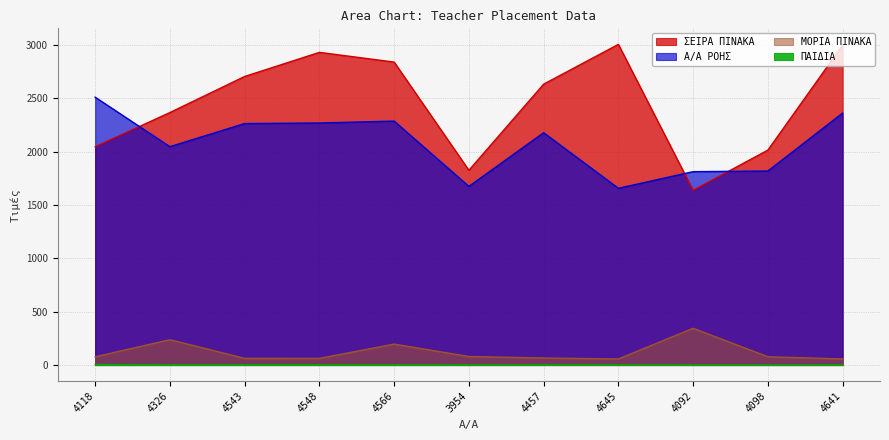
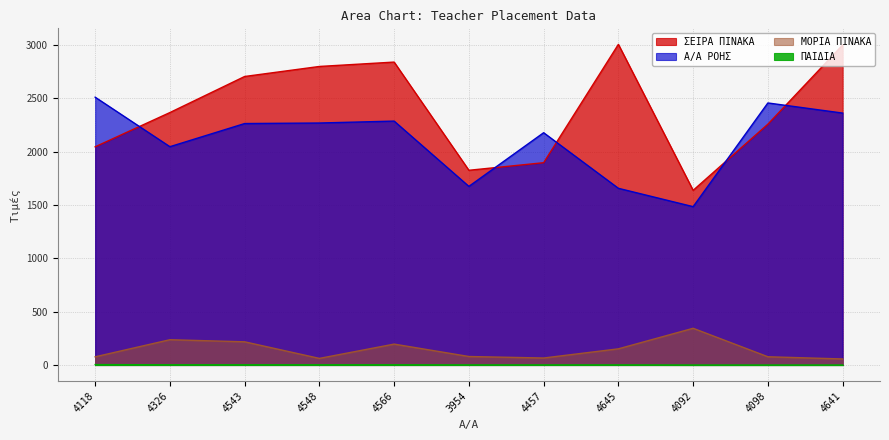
ΜΟΡΙΑ ΠΙΝΑΚΑ, 4543: 60 -> 220
ΣΕΙΡΑ ΠΙΝΑΚΑ, 4548: 2930 -> 2800
ΣΕΙΡΑ ΠΙΝΑΚΑ, 4457: 2630 -> 1900
ΜΟΡΙΑ ΠΙΝΑΚΑ, 4645: 60 -> 150
Α/Α ΡΟΗΣ, 4092: 1810 -> 1480
ΣΕΙΡΑ ΠΙΝΑΚΑ, 4098: 2010 -> 2260
Α/Α ΡΟΗΣ, 4098: 1820 -> 2460
